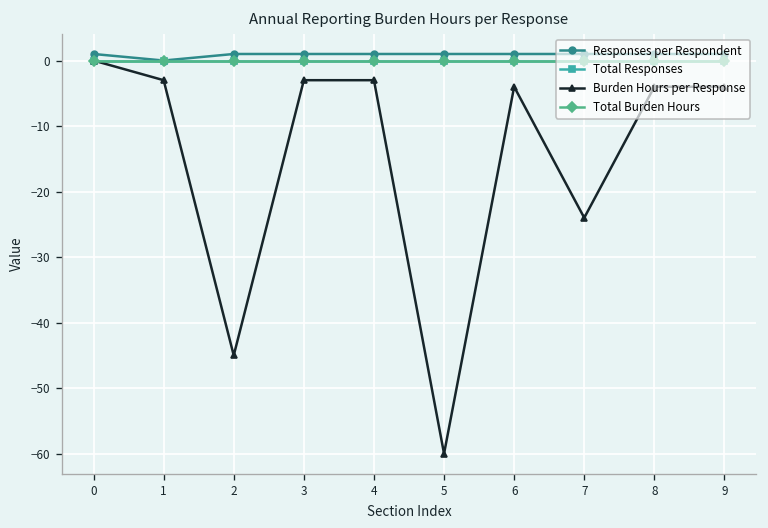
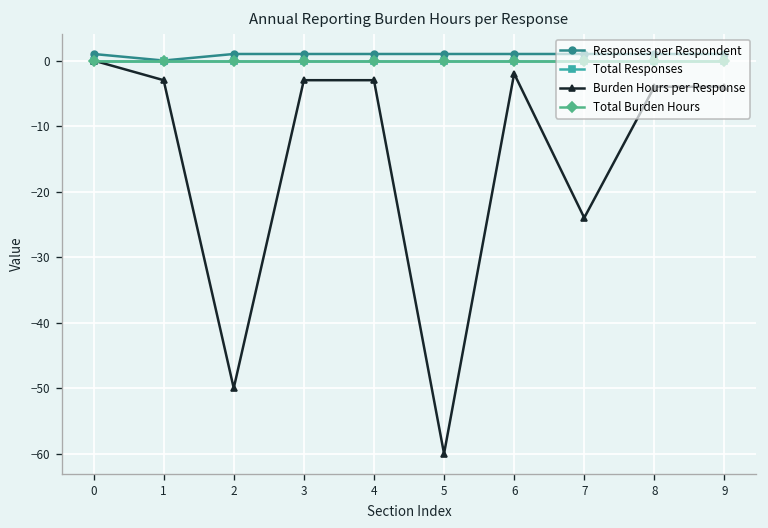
Burden Hours per Response, 2: -45 -> -50
Burden Hours per Response, 6: -4 -> -2
